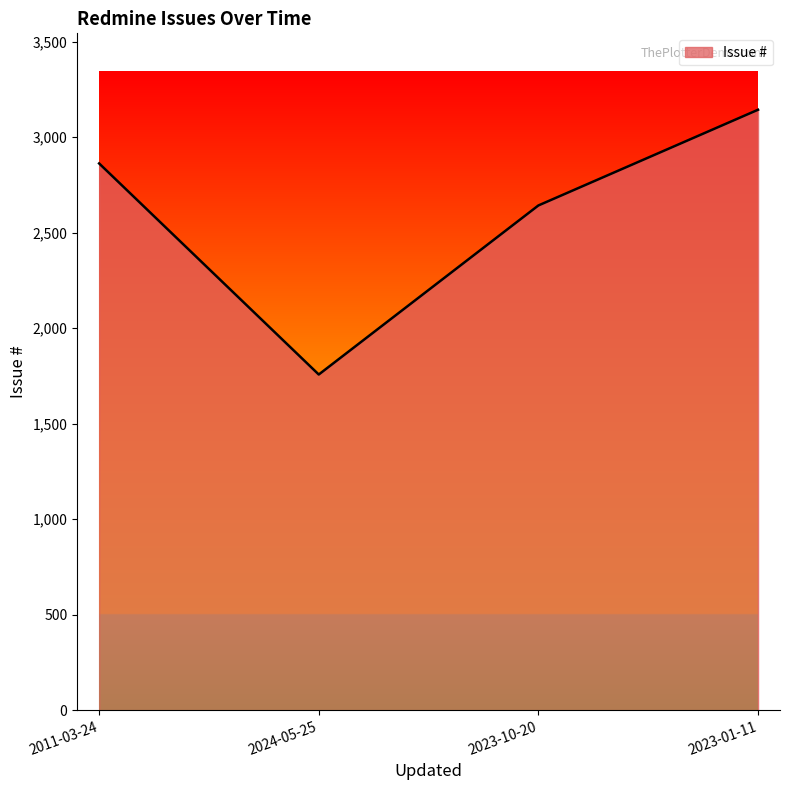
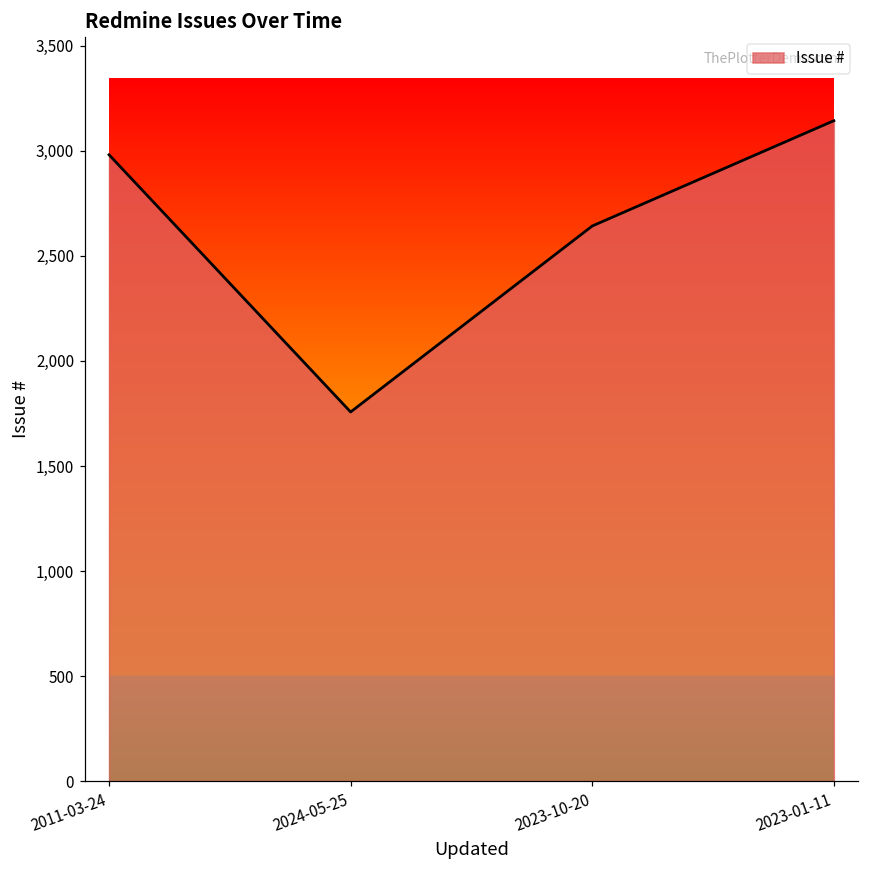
2011-03-24: 2,860 -> 2,980
